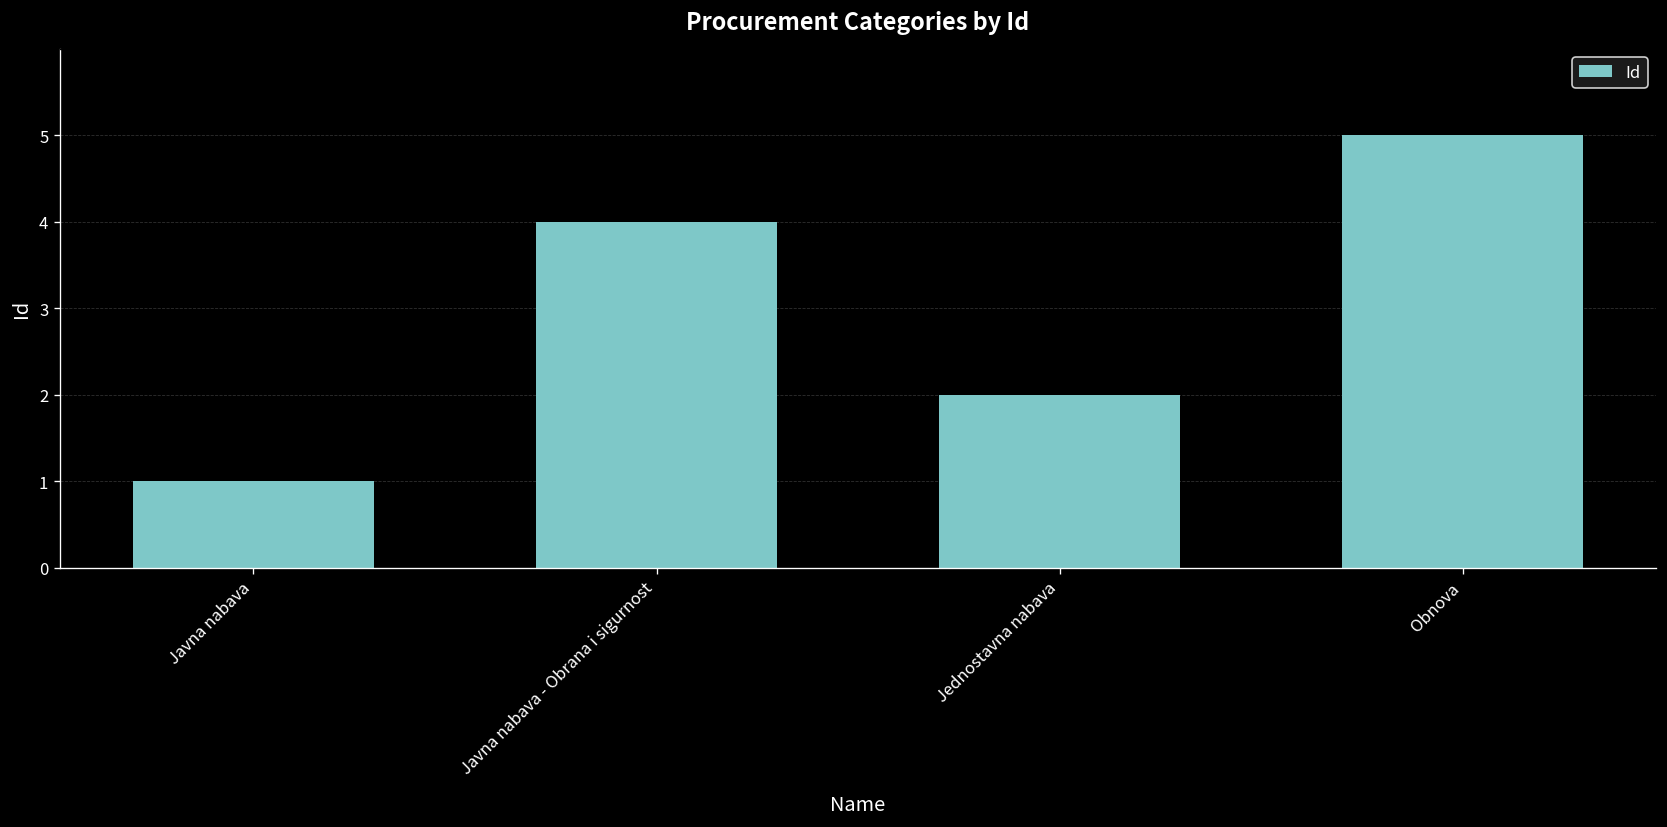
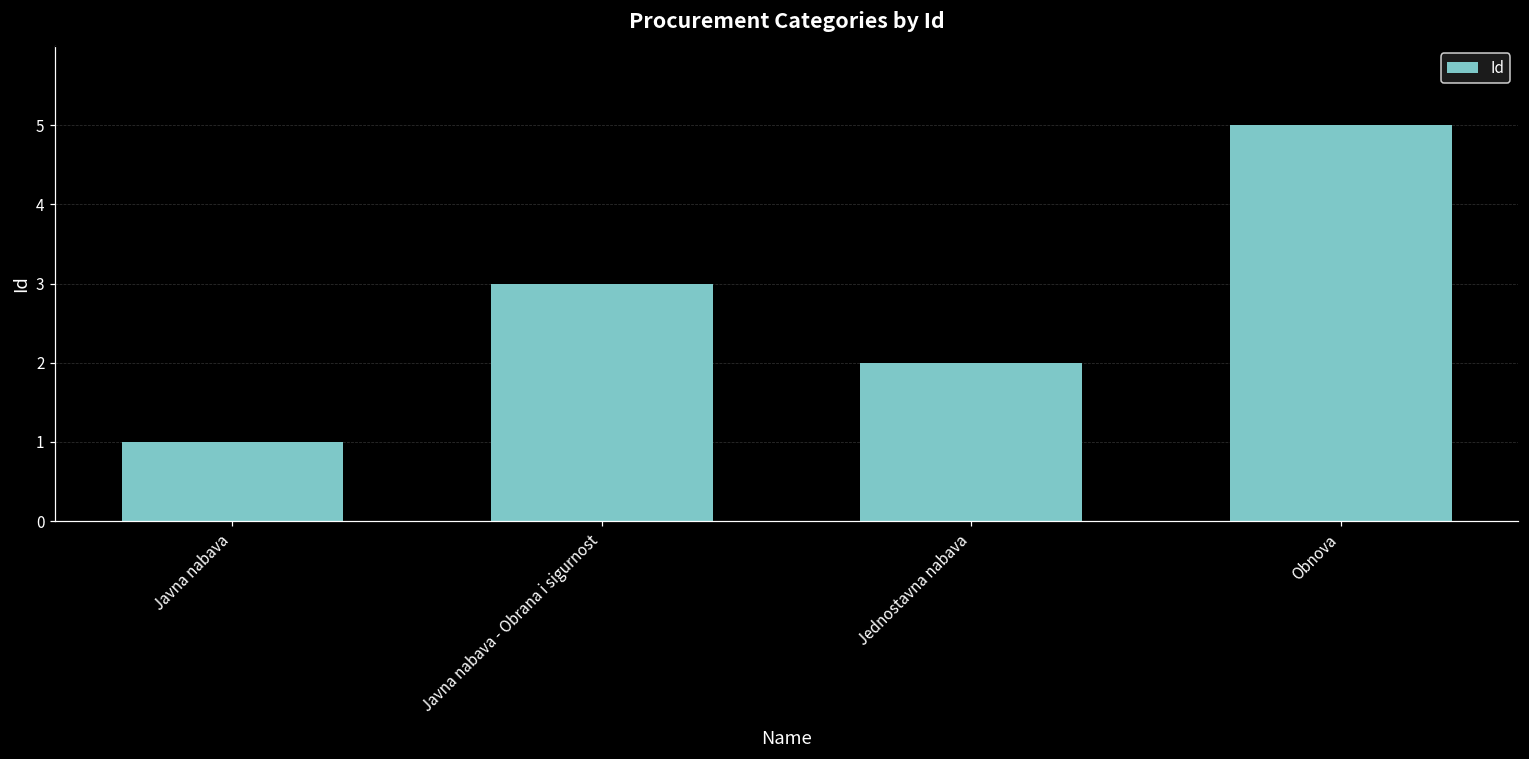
Javna nabava - Obrana i sigurnost: 4 -> 3
